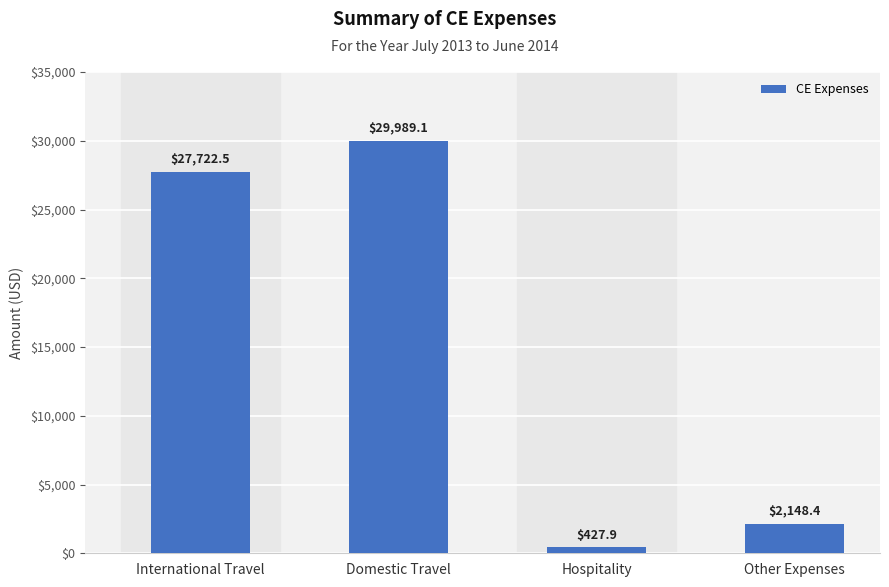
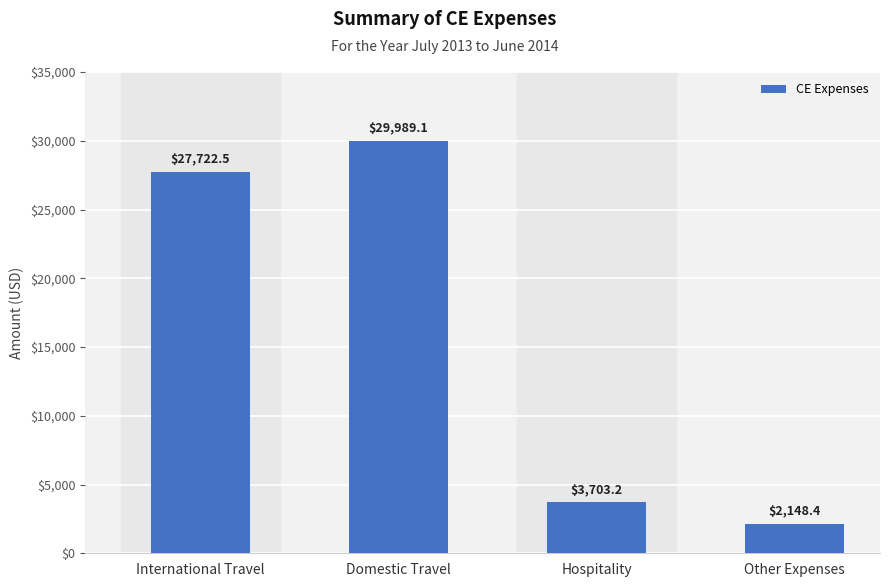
Hospitality: $427.9 -> $3,703.2
